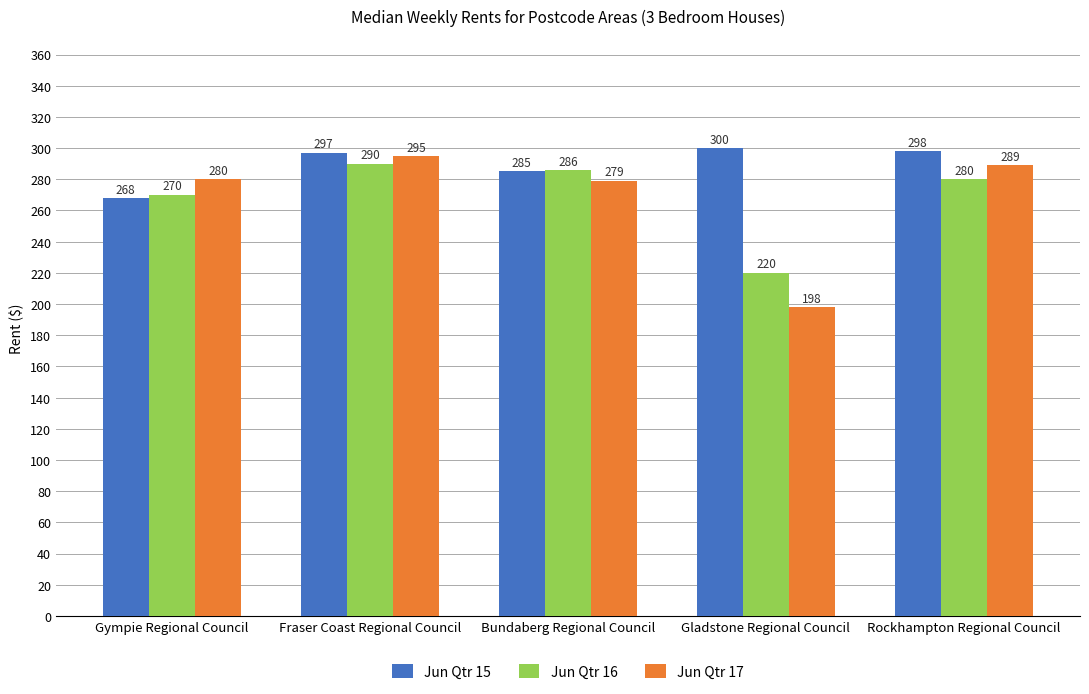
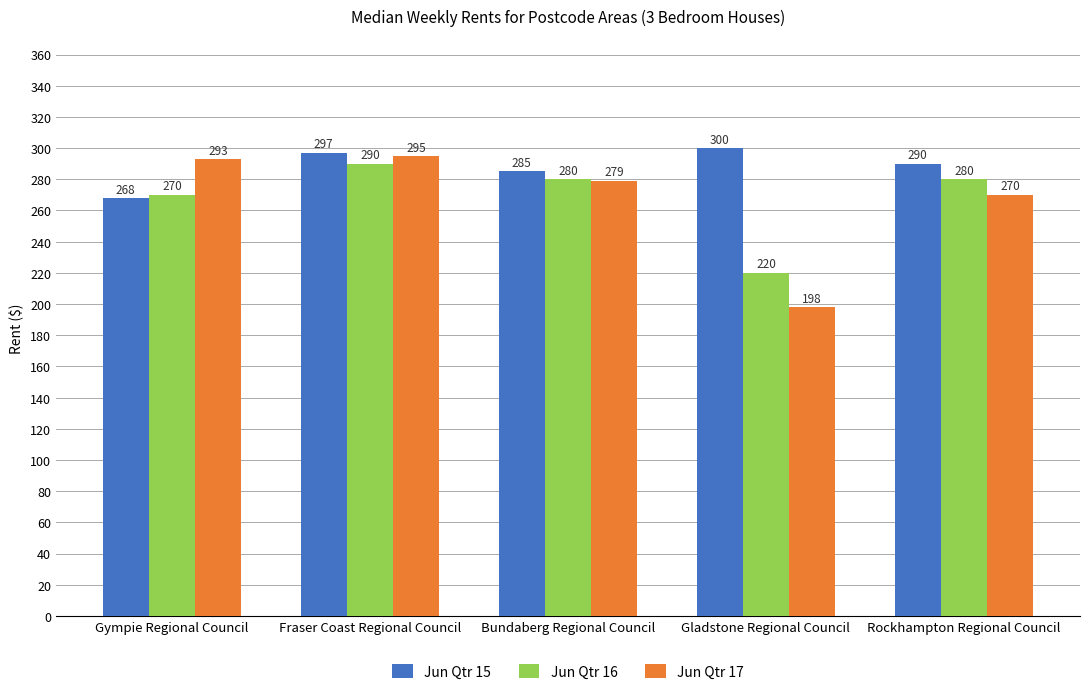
Jun Qtr 17, Gympie Regional Council: 280 -> 293
Jun Qtr 16, Bundaberg Regional Council: 286 -> 280
Jun Qtr 15, Rockhampton Regional Council: 298 -> 290
Jun Qtr 17, Rockhampton Regional Council: 289 -> 270
